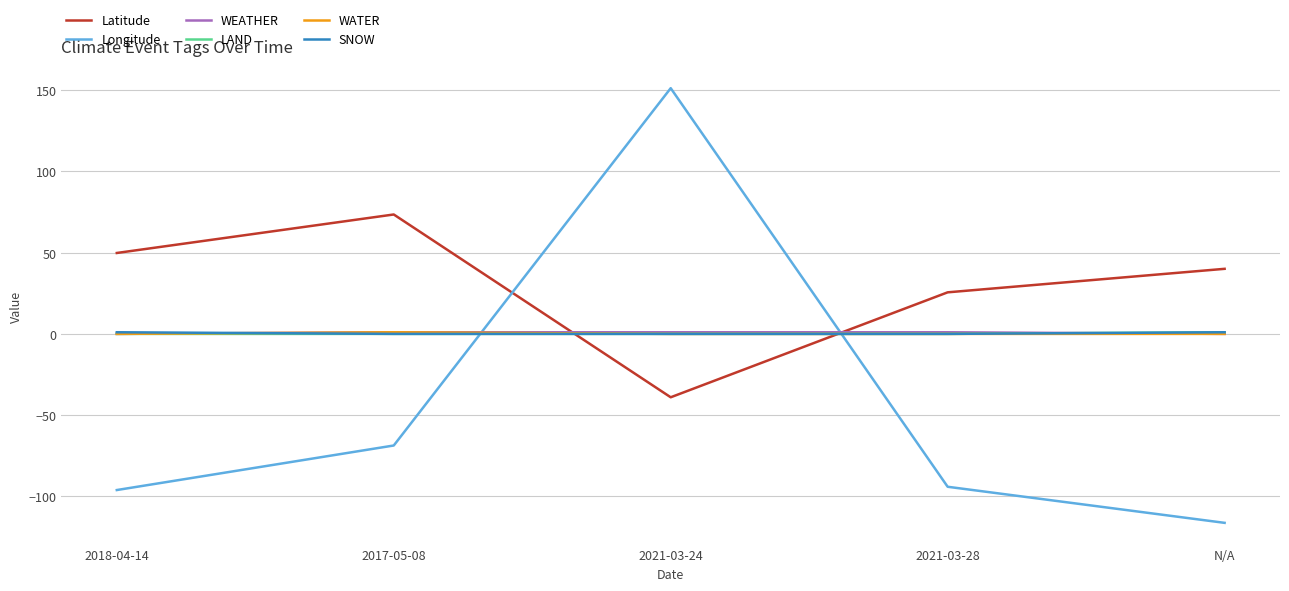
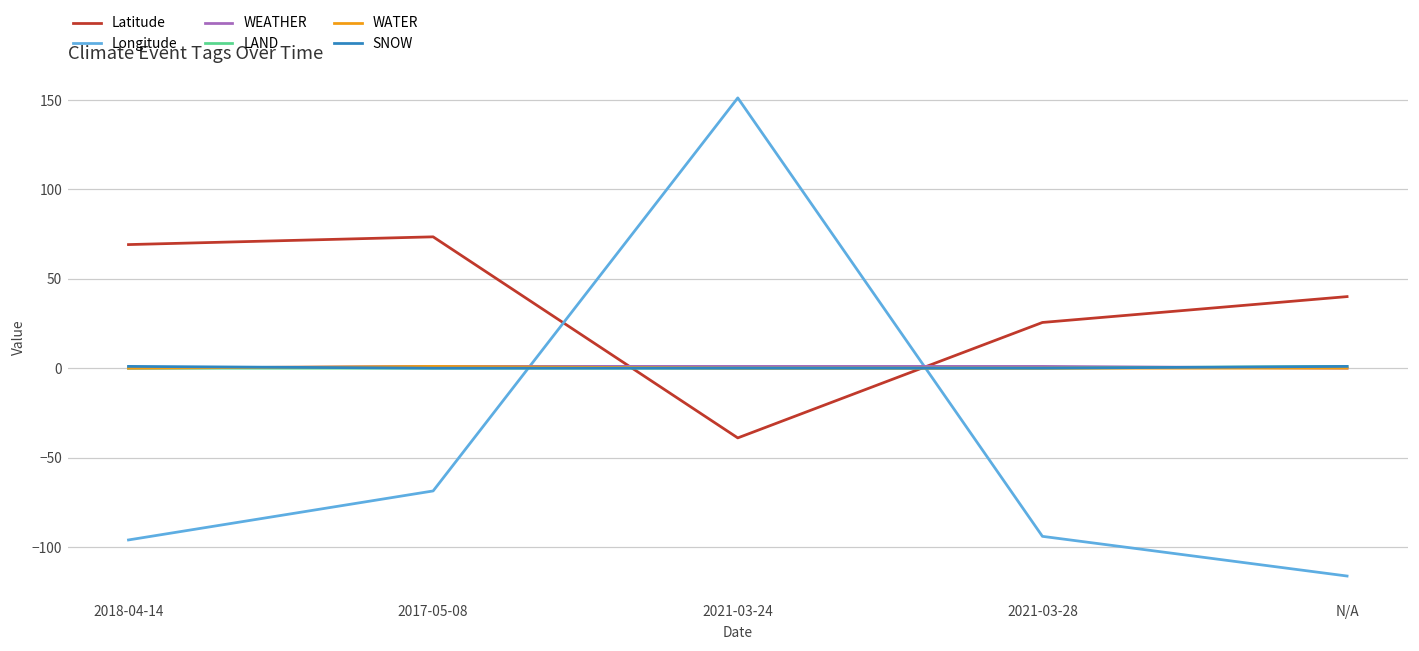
Latitude, 2018-04-14: 50 -> 69
